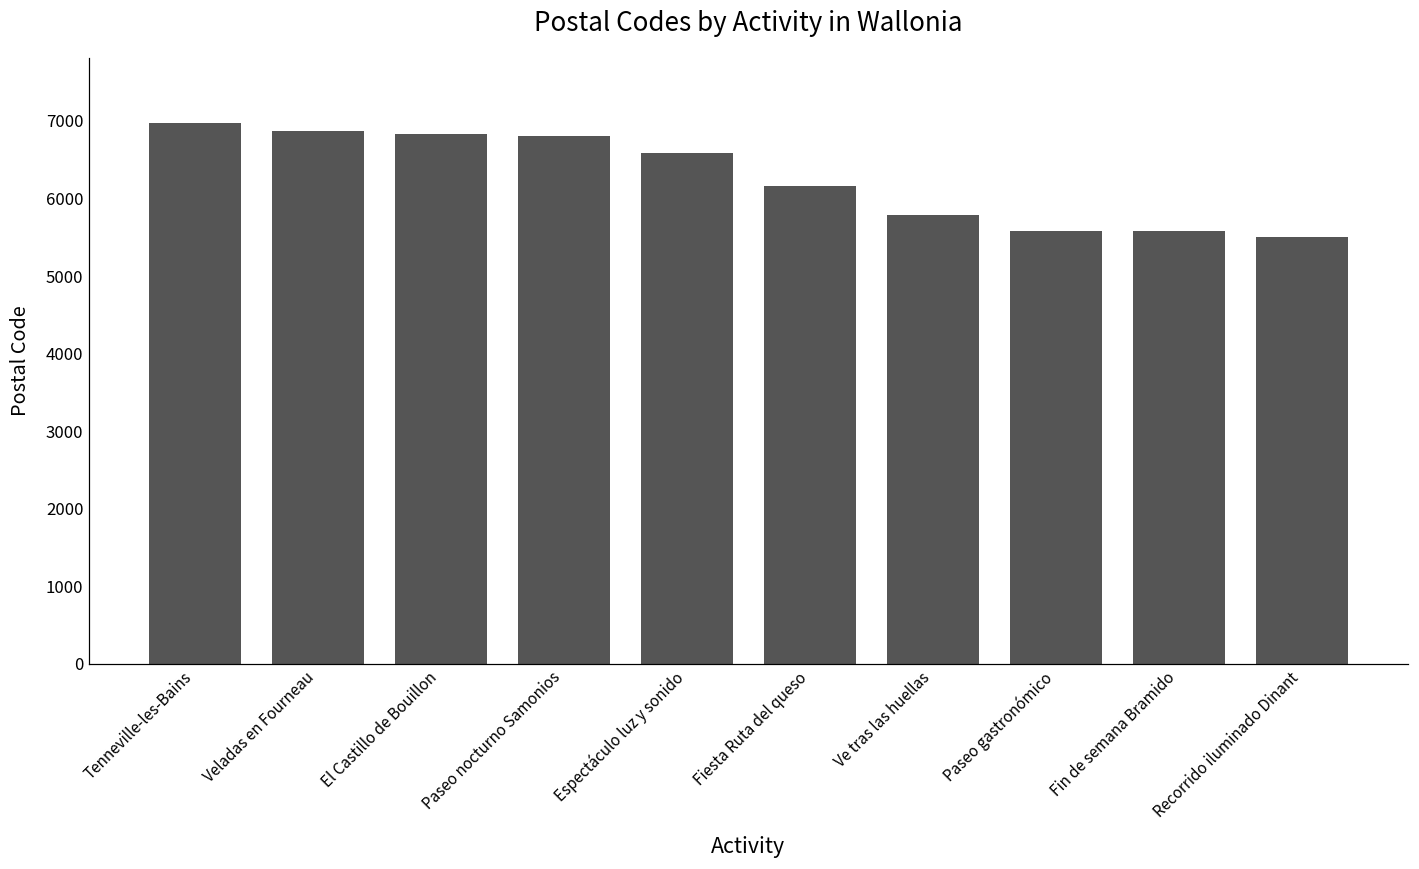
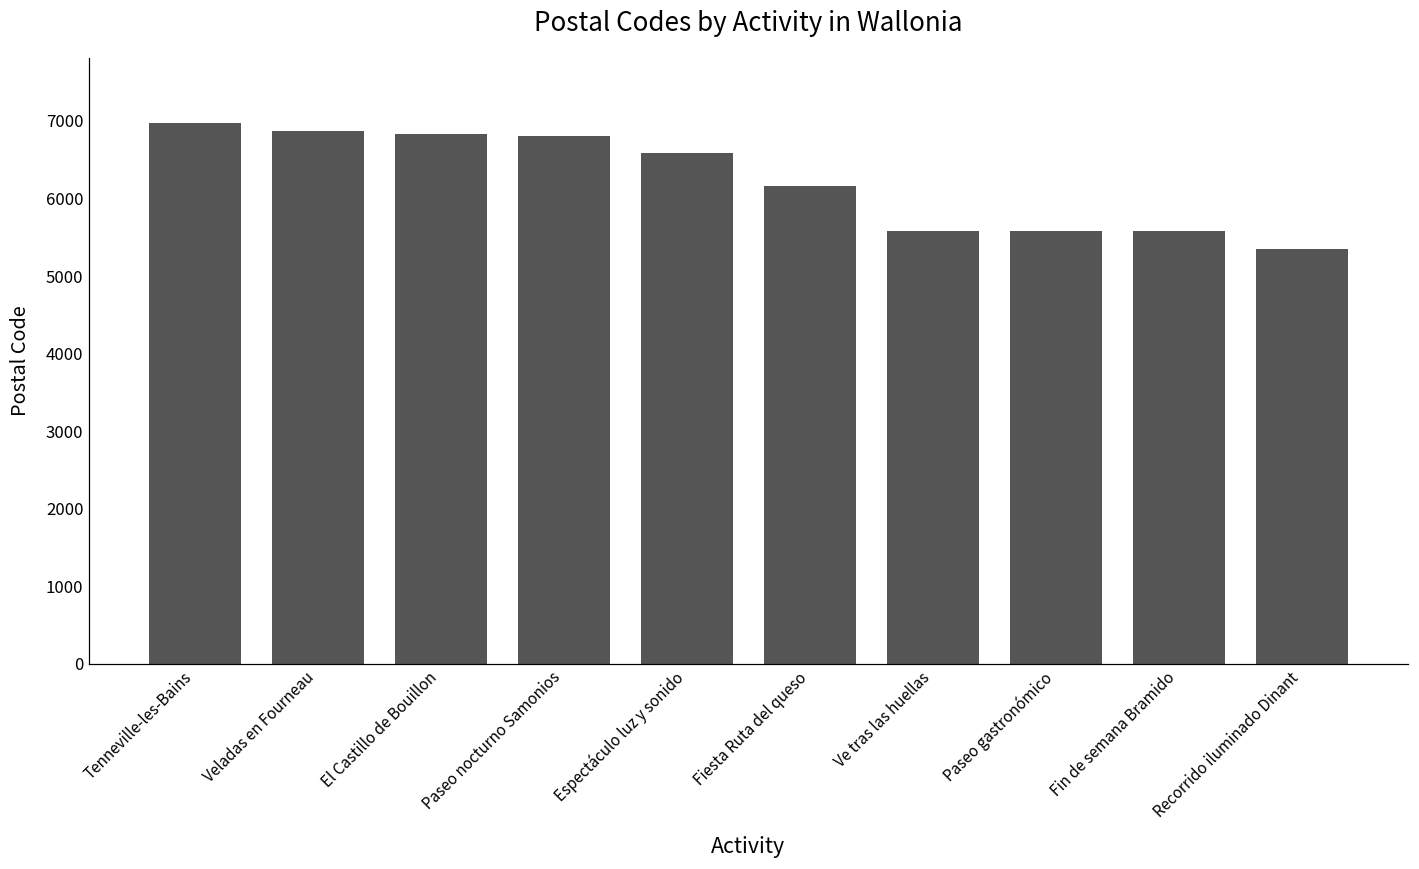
Ve tras las huellas: 5800 -> 5600
Recorrido iluminado Dinant: 5500 -> 5300
